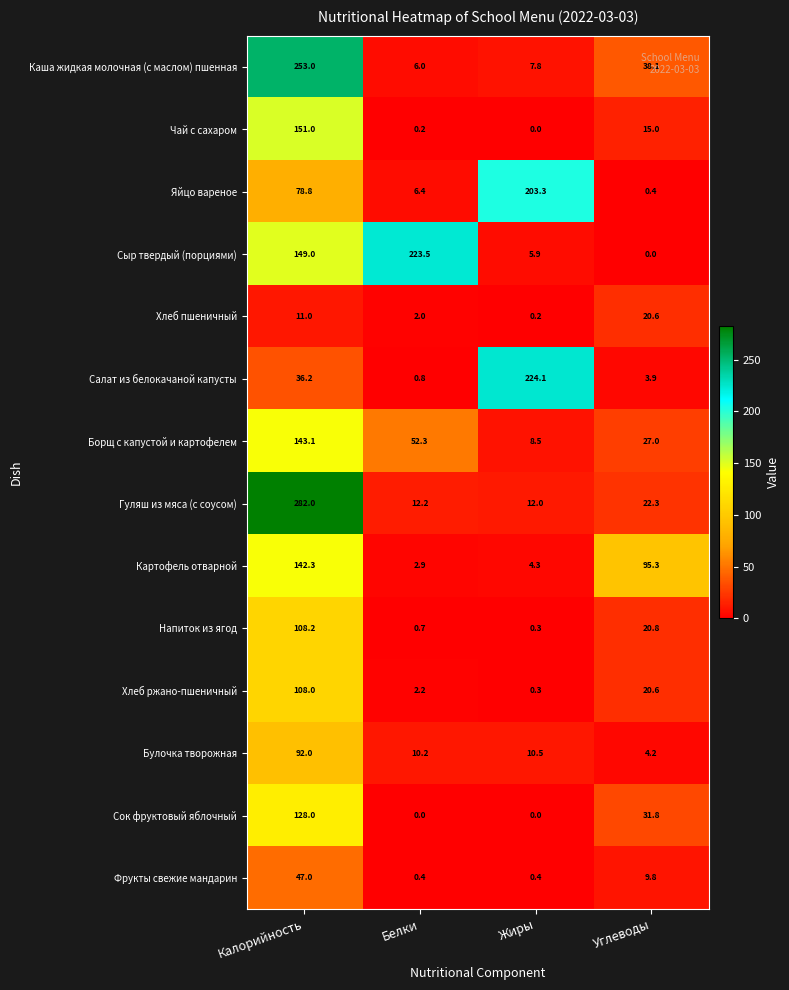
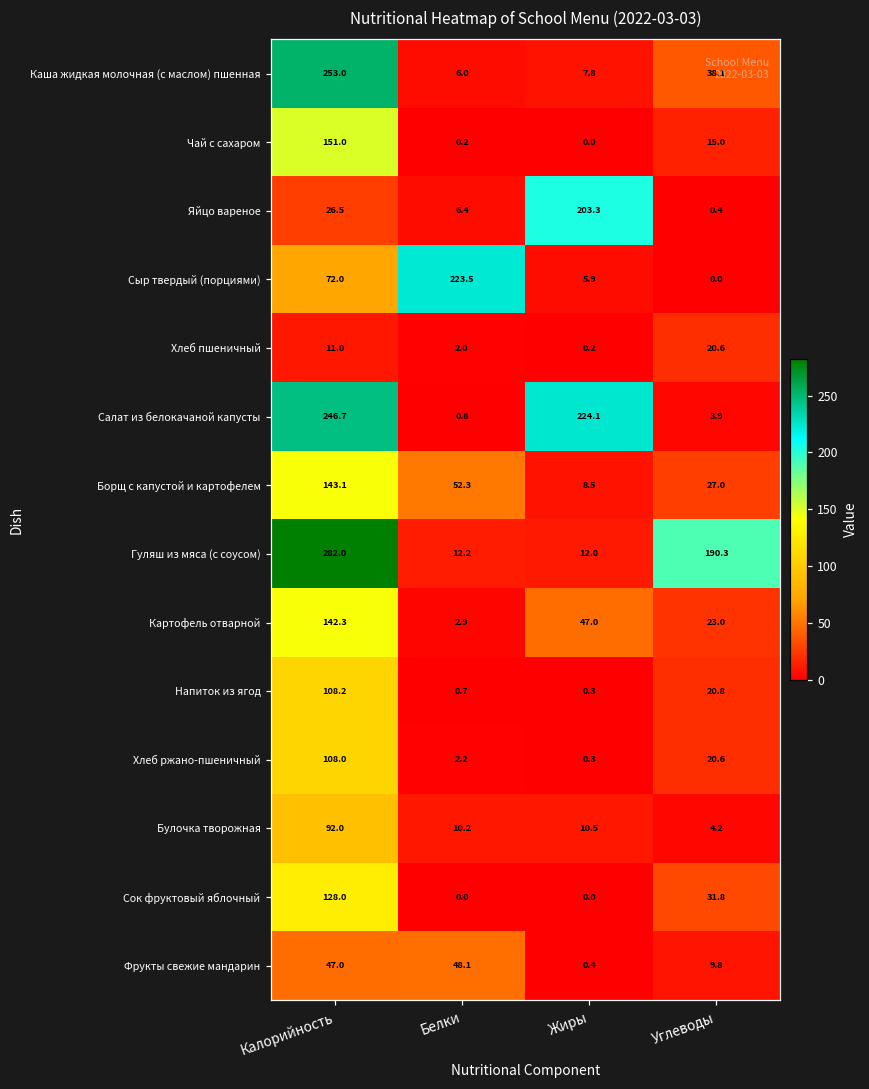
Яйцо вареное, Калорийность: 78.8 -> 26.5
Сыр твердый (порциями), Калорийность: 149.0 -> 72.0
Салат из белокачаной капусты, Калорийность: 36.2 -> 246.7
Гуляш из мяса (с соусом), Углеводы: 22.3 -> 190.3
Картофель отварной, Жиры: 4.3 -> 47.0
Картофель отварной, Углеводы: 95.3 -> 23.0
Фрукты свежие мандарин, Белки: 0.4 -> 48.1
